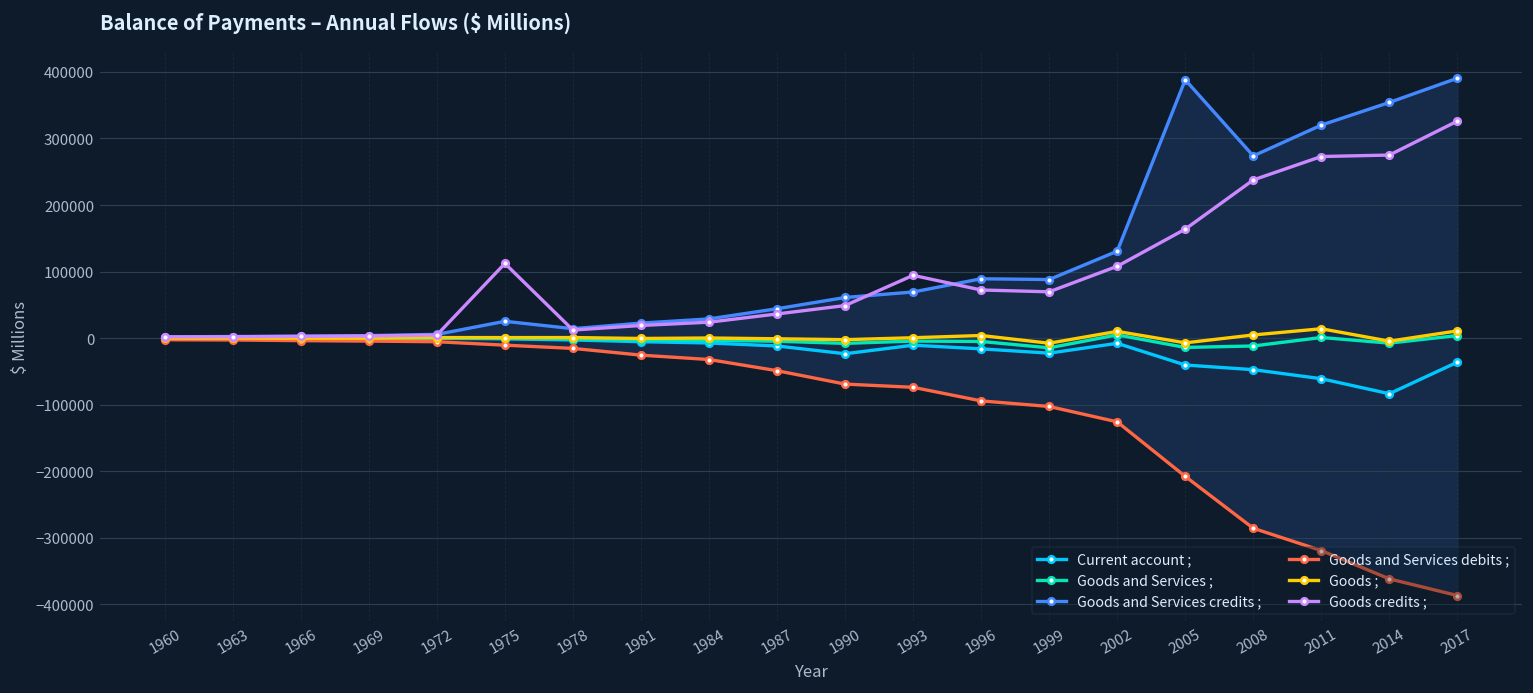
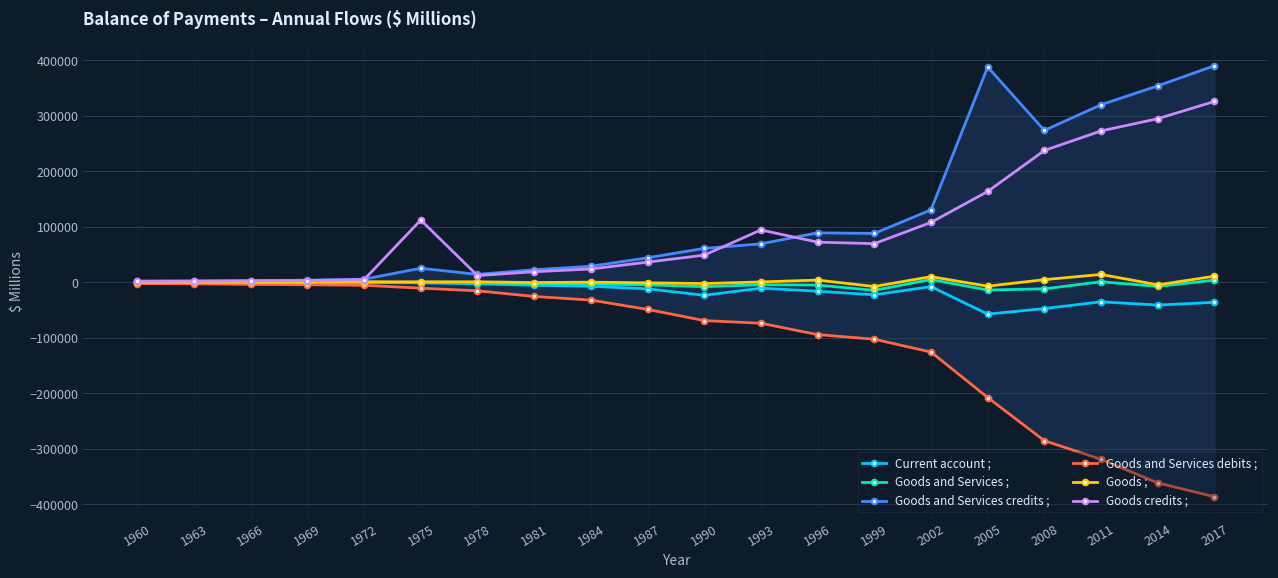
Current account ;, 2005: -40000 -> -60000
Current account ;, 2011: -60000 -> -40000
Current account ;, 2014: -80000 -> -40000
Goods credits ;, 2014: 280000 -> 290000
